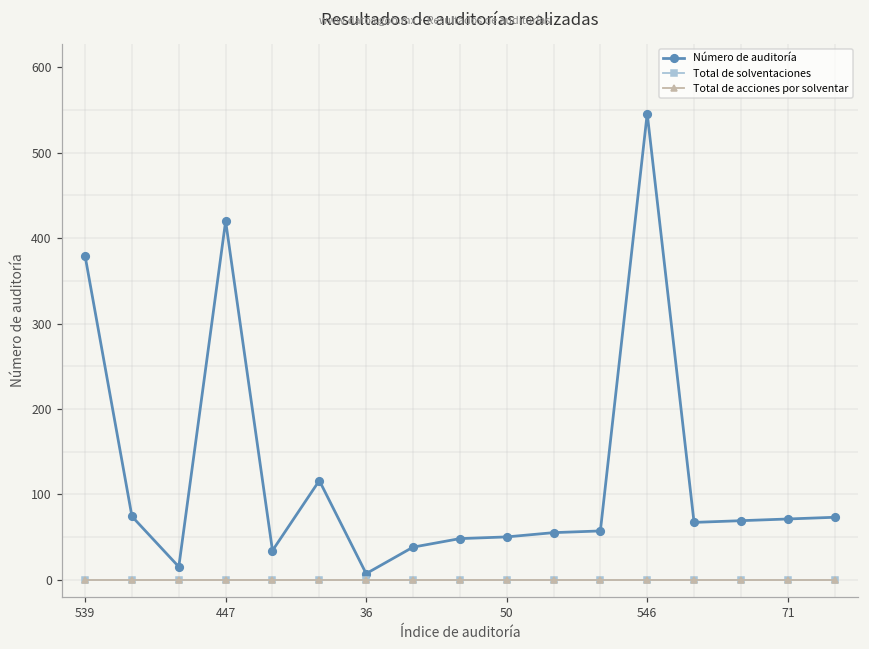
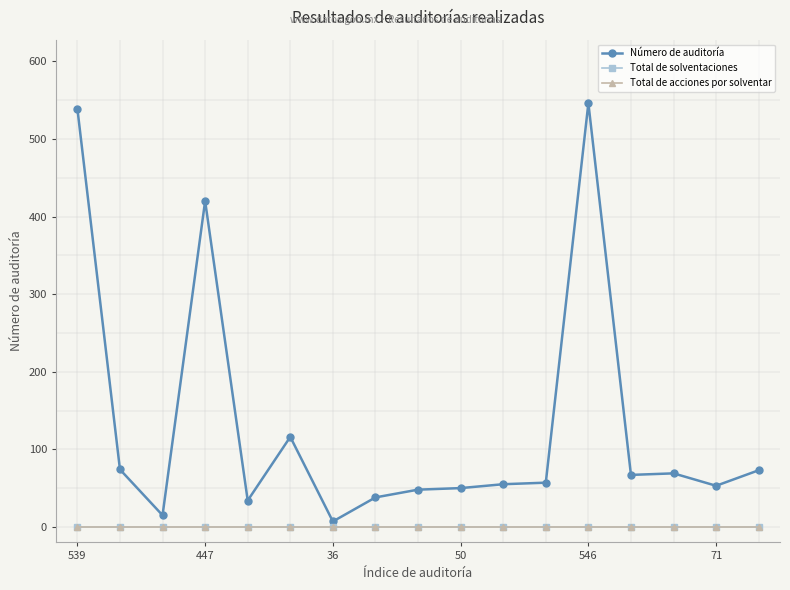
Número de auditoría, 539: 380 -> 540
Número de auditoría, 71: 70 -> 50
